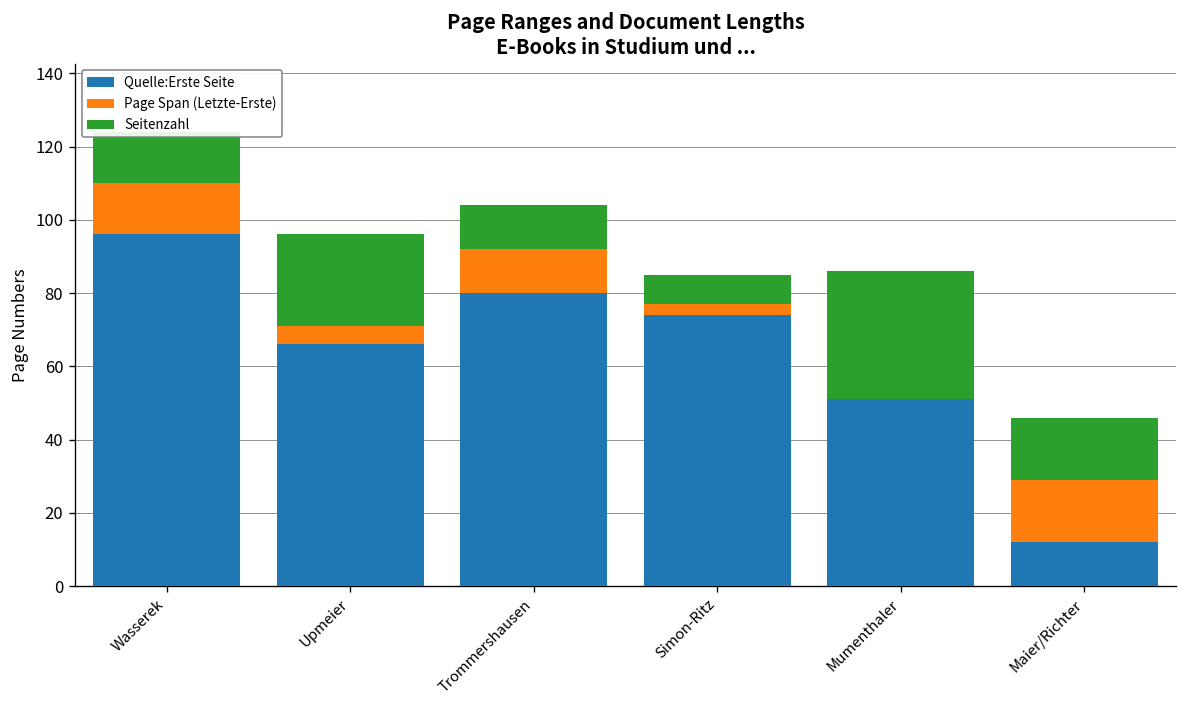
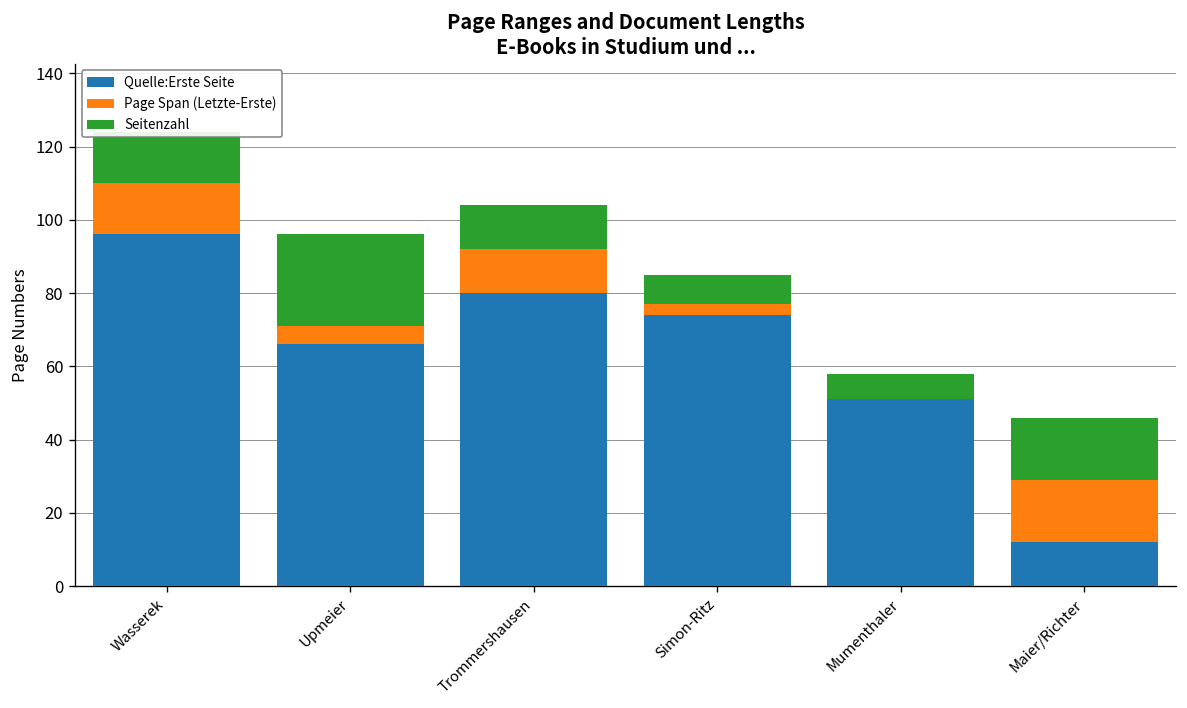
Seitenzahl, Mumenthaler: 35 -> 7
